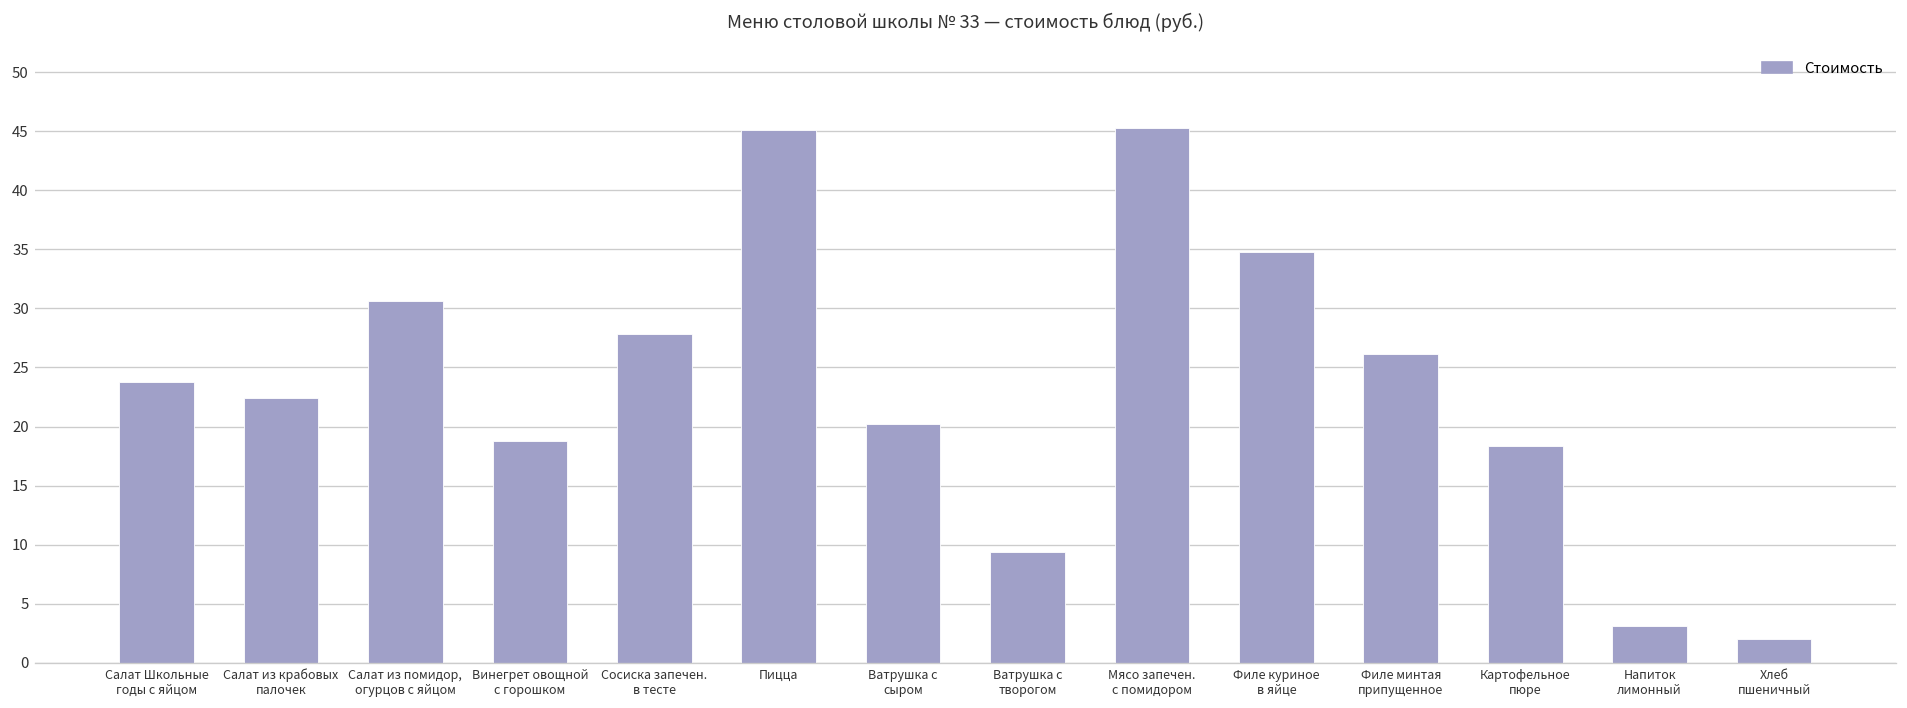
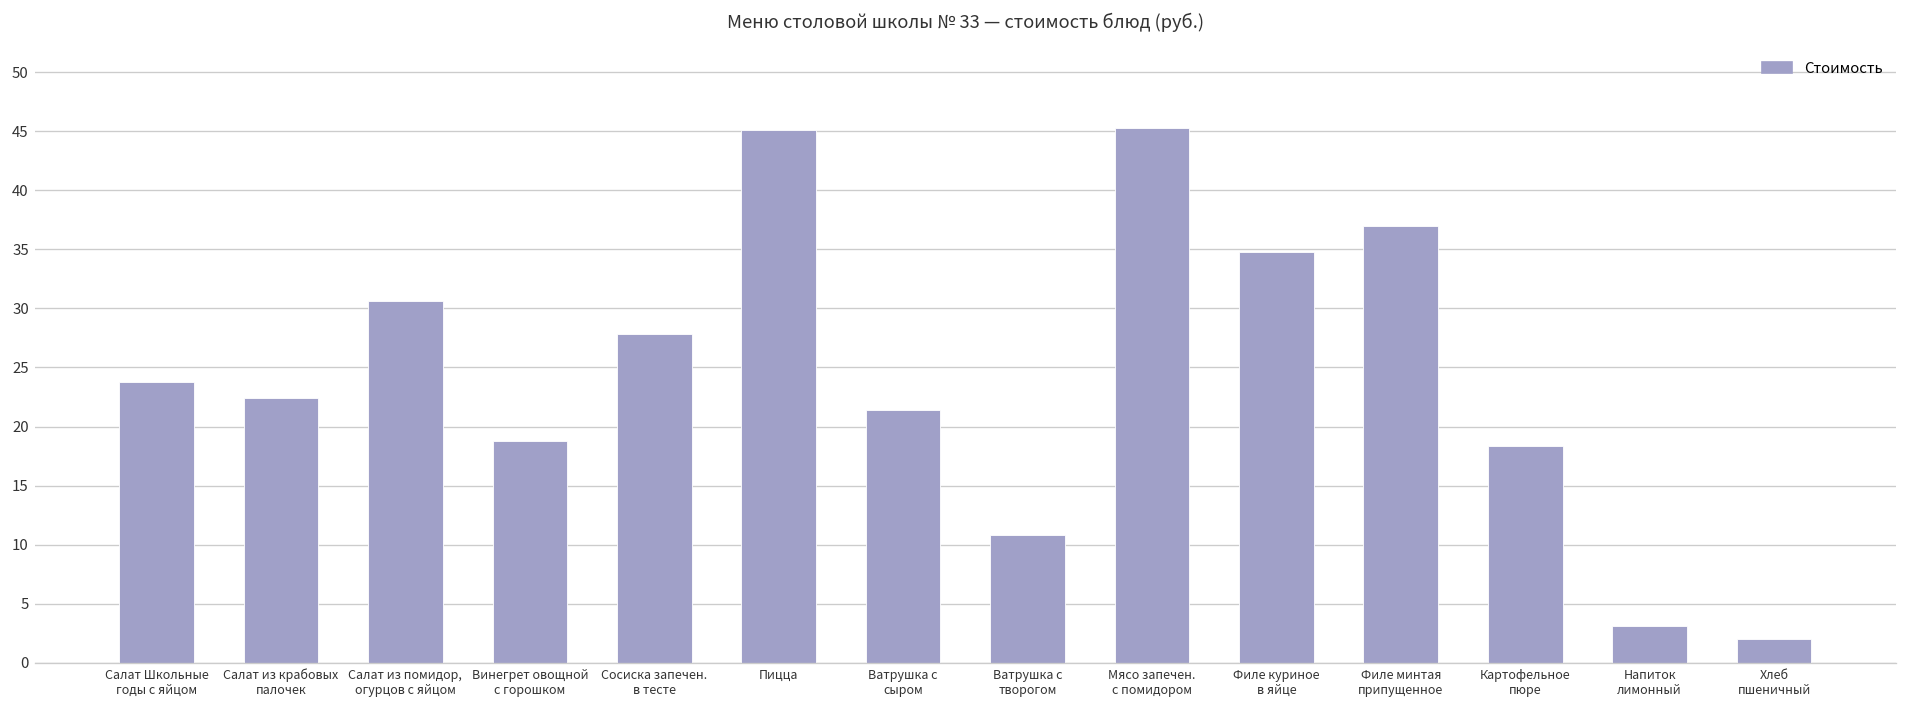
Ватрушка с сыром: 20 -> 21
Ватрушка с творогом: 9 -> 11
Филе минтая припущенное: 26 -> 37
